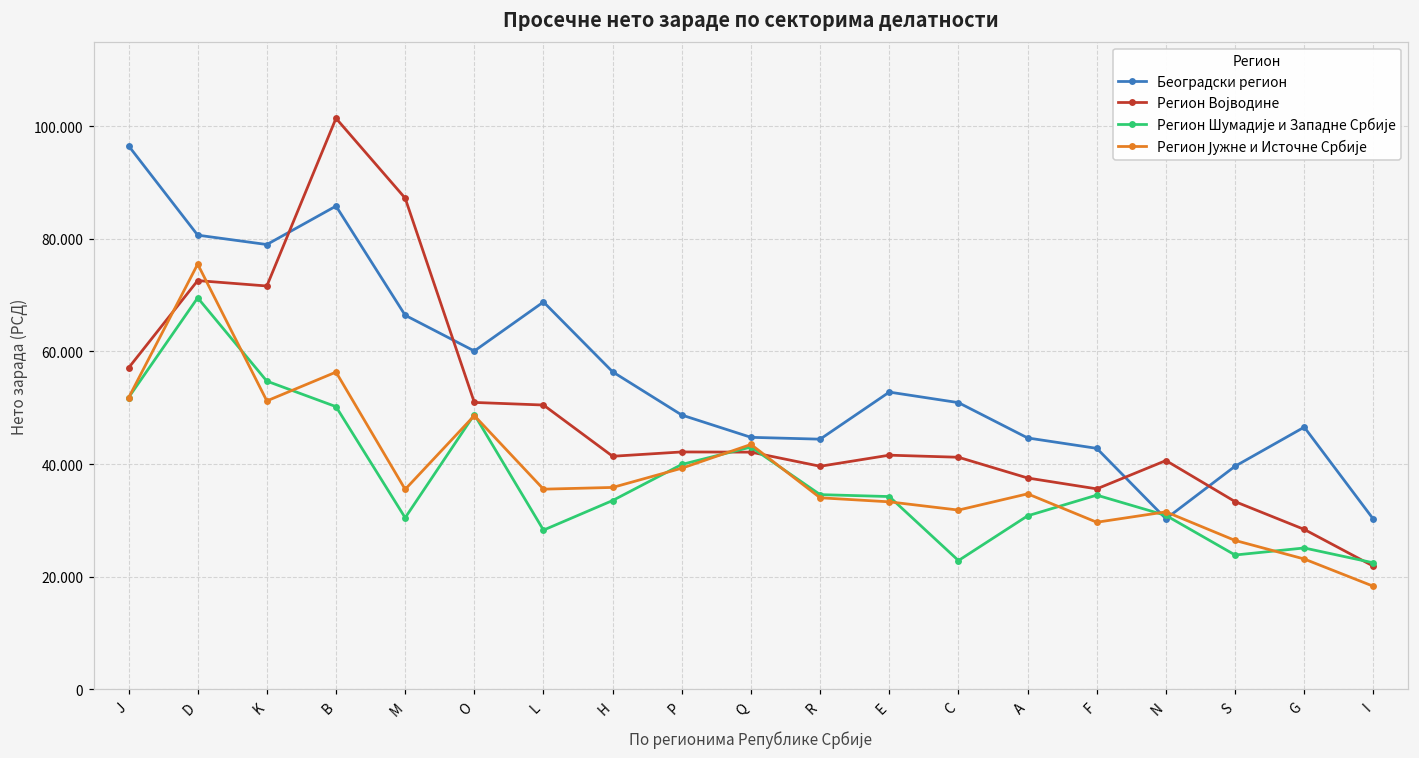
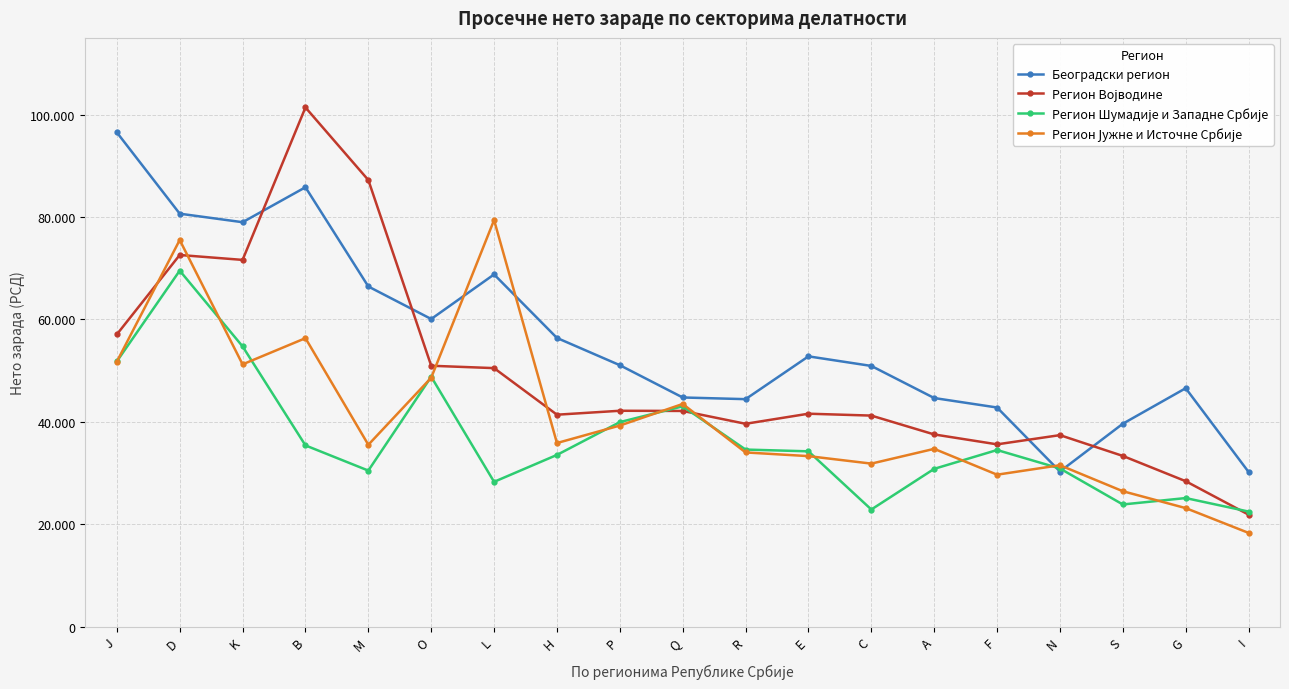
Регион Шумадије и Западне Србије, B: 50 -> 35
Регион Јужне и Источне Србије, L: 36 -> 79
Београдски регион, P: 49 -> 51
Регион Војводине, N: 41 -> 37
